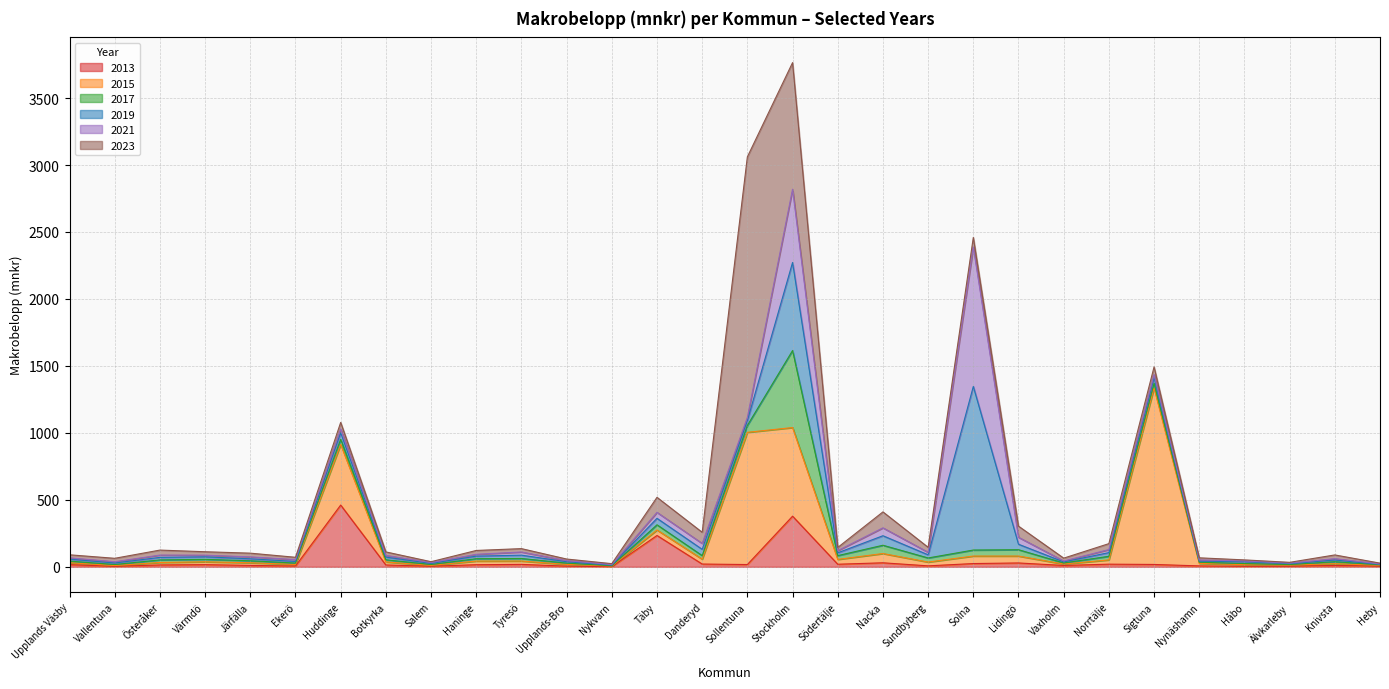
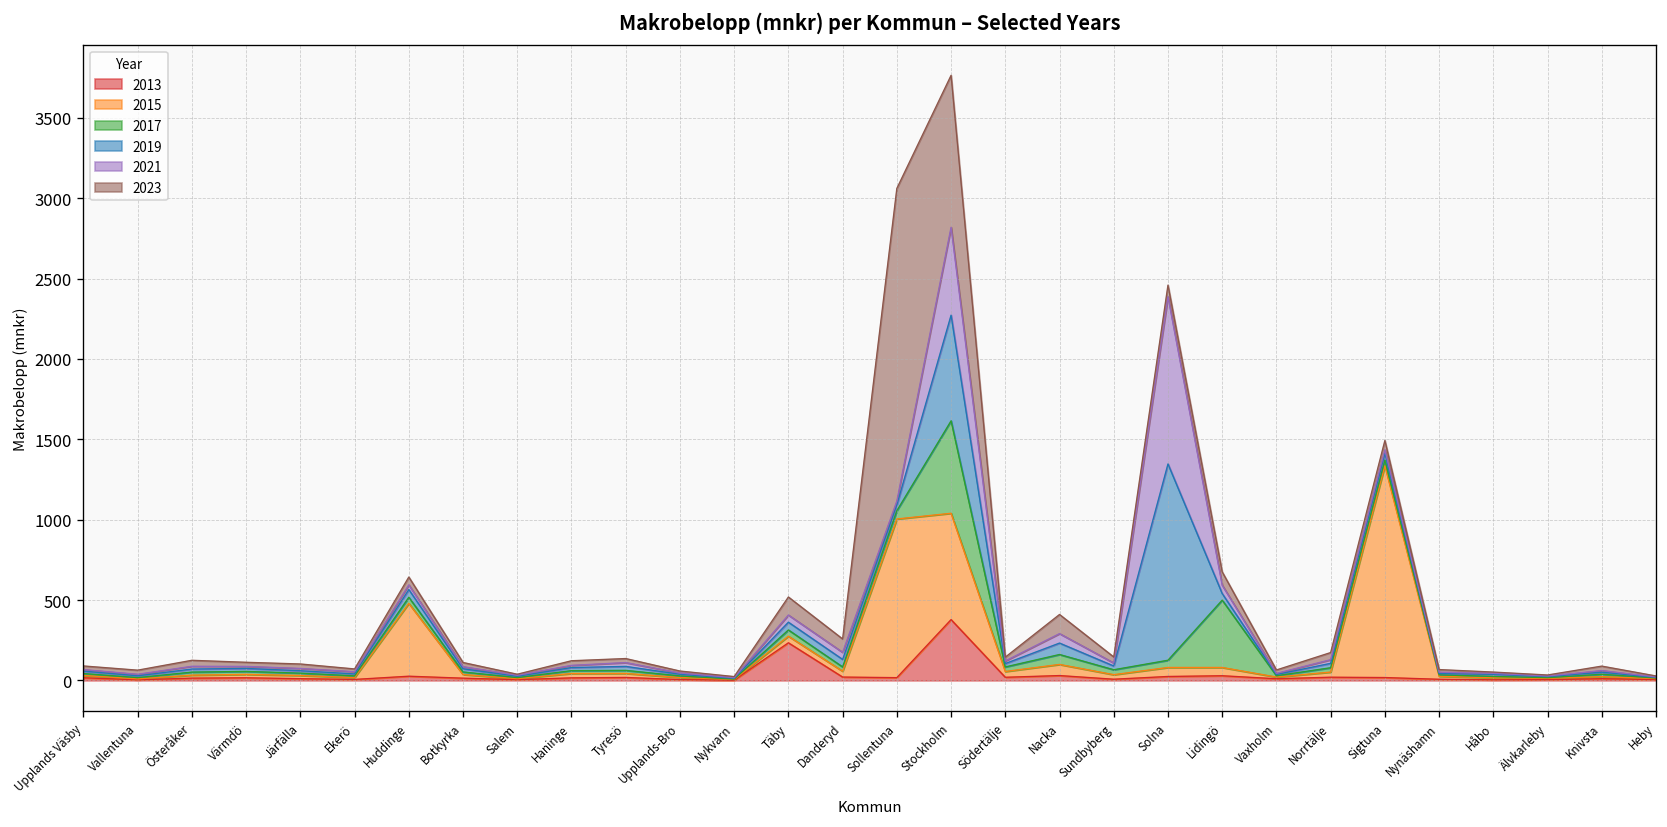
2013, Huddinge: 460 -> 30
2017, Lidingö: 50 -> 420
